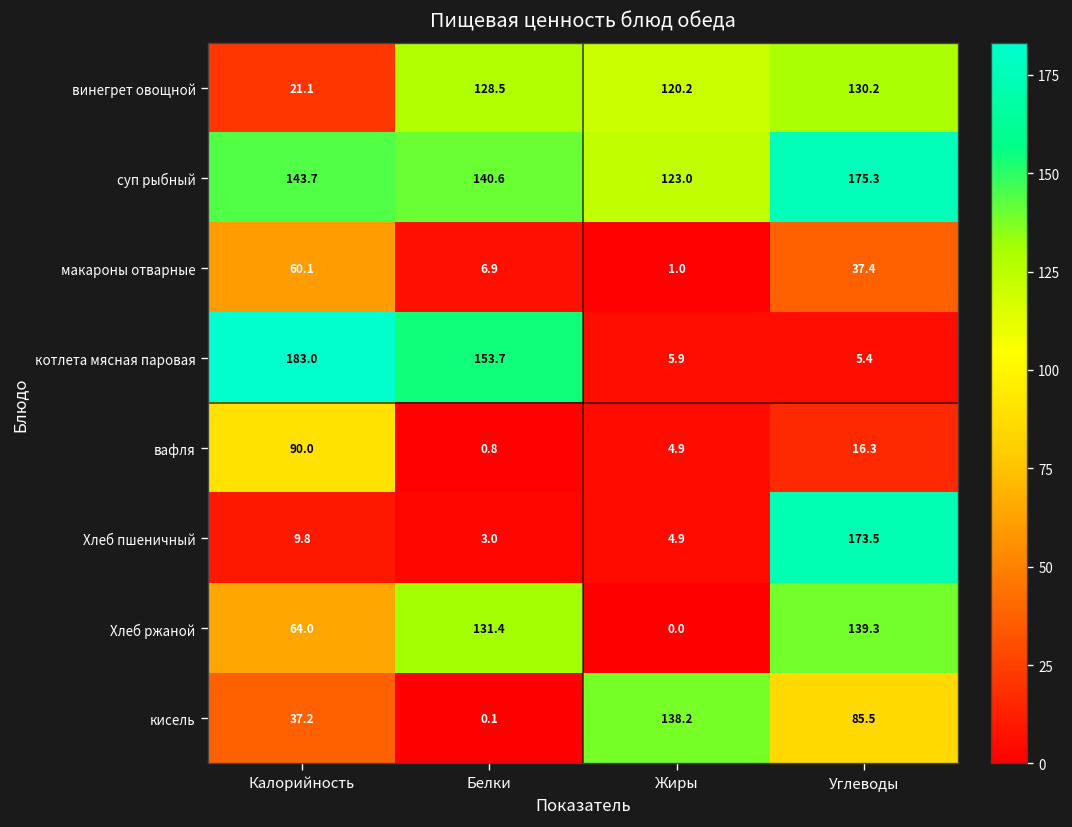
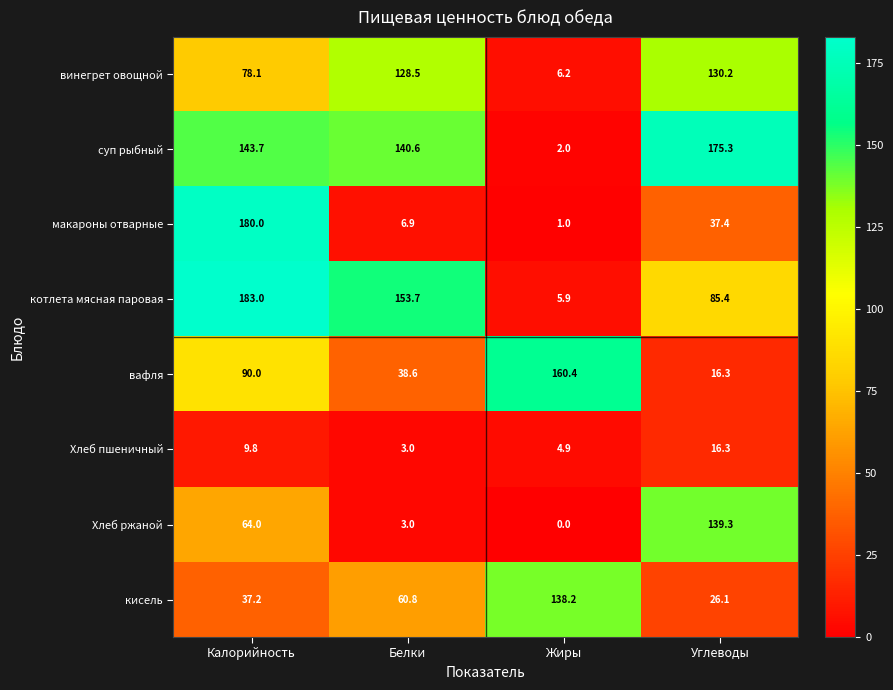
винегрет овощной, Калорийность: 21.1 -> 78.1
винегрет овощной, Жиры: 120.2 -> 6.2
суп рыбный, Жиры: 123.0 -> 2.0
макароны отварные, Калорийность: 60.1 -> 180.0
котлета мясная паровая, Углеводы: 5.4 -> 85.4
вафля, Белки: 0.8 -> 38.6
вафля, Жиры: 4.9 -> 160.4
Хлеб пшеничный, Углеводы: 173.5 -> 16.3
Хлеб ржаной, Белки: 131.4 -> 3.0
кисель, Белки: 0.1 -> 60.8
кисель, Углеводы: 85.5 -> 26.1
